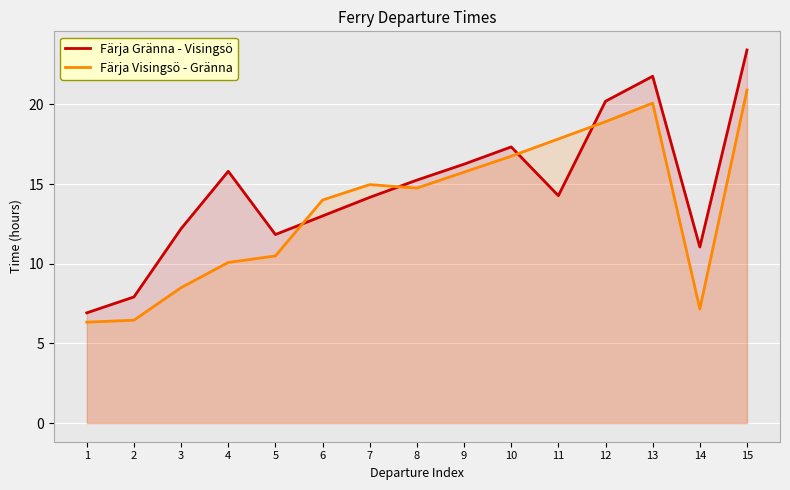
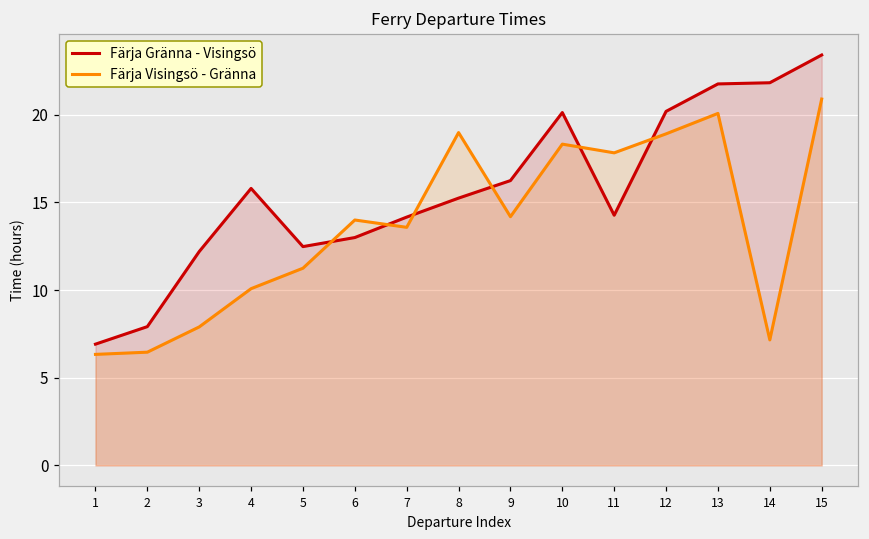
Färja Visingsö - Gränna, 3: 8.5 -> 7.9
Färja Gränna - Visingsö, 5: 11.8 -> 12.5
Färja Visingsö - Gränna, 5: 10.5 -> 11.3
Färja Visingsö - Gränna, 7: 15.0 -> 13.6
Färja Visingsö - Gränna, 8: 14.8 -> 19.0
Färja Visingsö - Gränna, 9: 15.8 -> 14.2
Färja Gränna - Visingsö, 10: 17.3 -> 20.1
Färja Visingsö - Gränna, 10: 16.8 -> 18.3
Färja Gränna - Visingsö, 14: 11.1 -> 21.8
